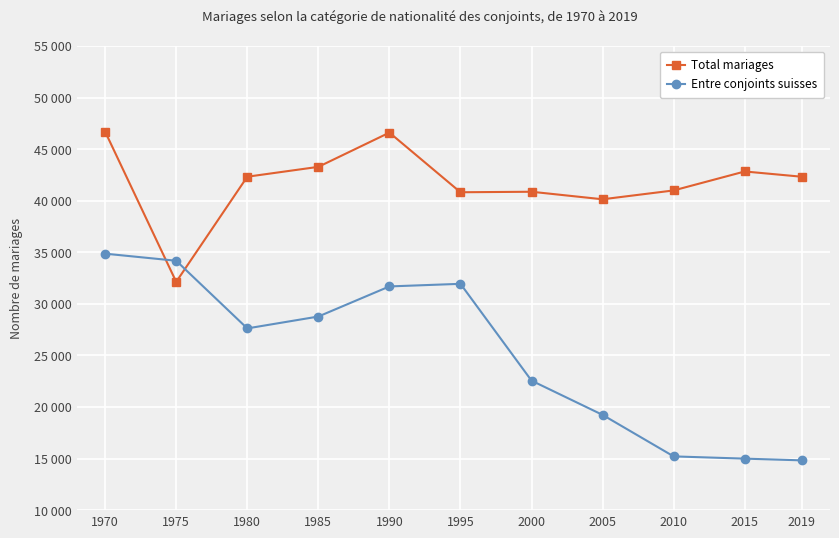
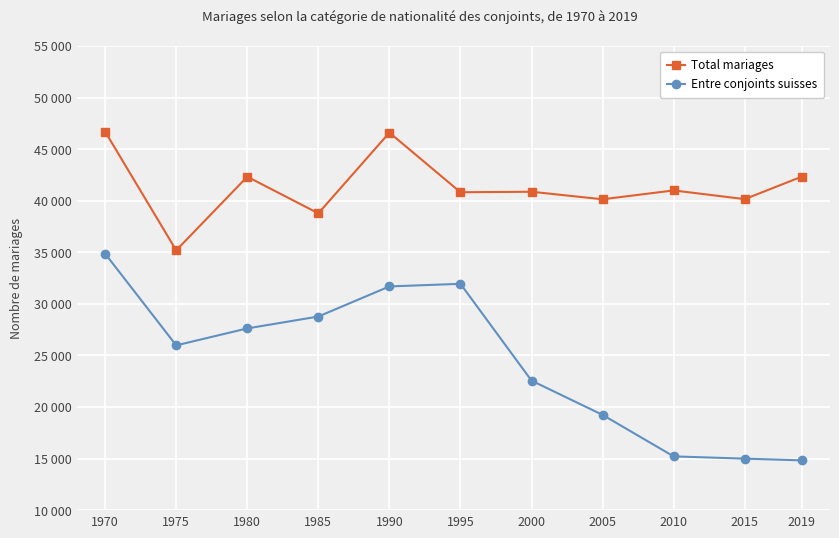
Total mariages, 1975: 32100 -> 35200
Entre conjoints suisses, 1975: 34200 -> 26000
Total mariages, 1985: 43300 -> 38800
Total mariages, 2015: 42800 -> 40200
